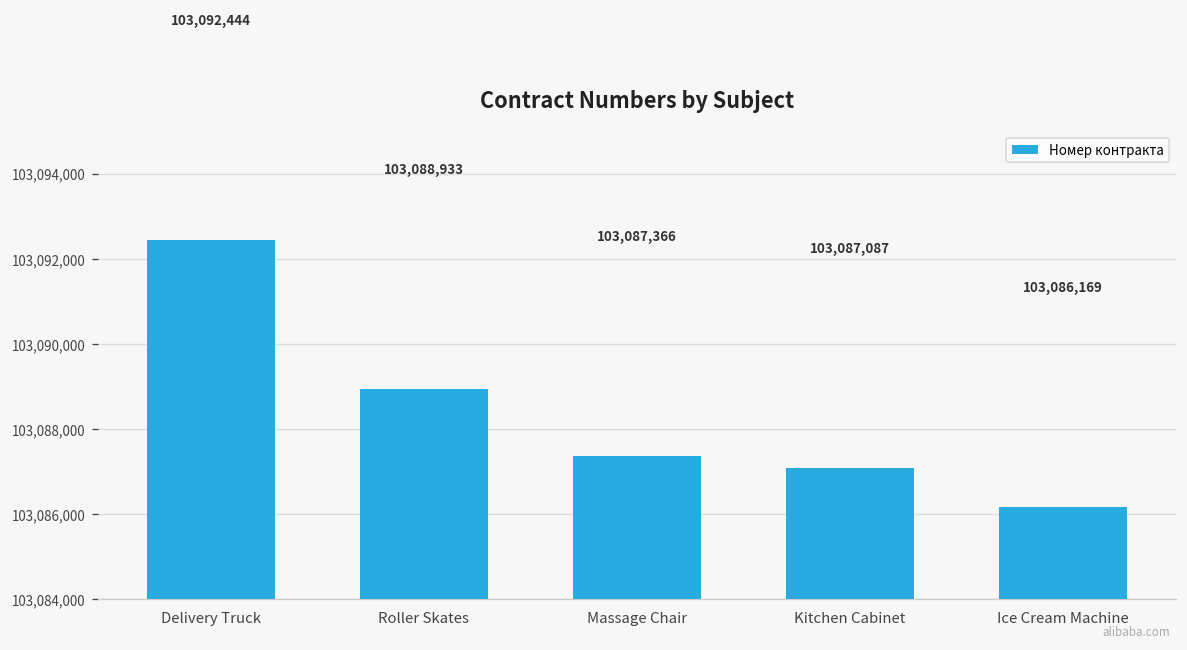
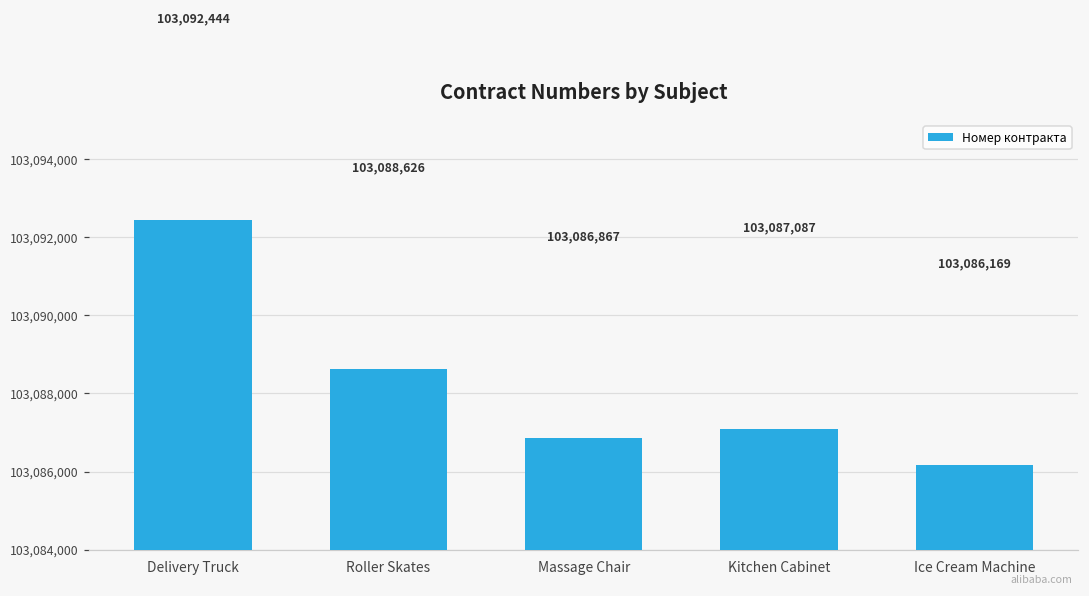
Roller Skates: 103,088,933 -> 103,088,626
Massage Chair: 103,087,366 -> 103,086,867
